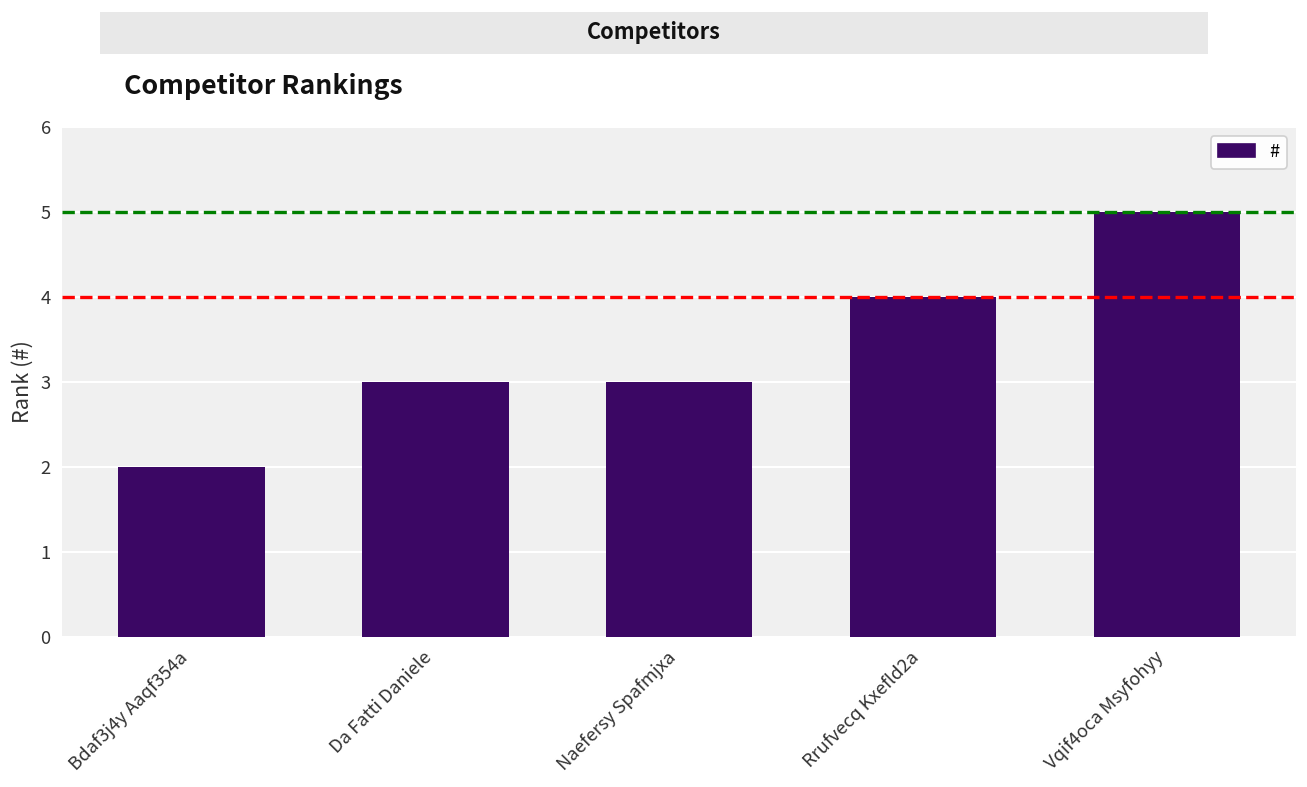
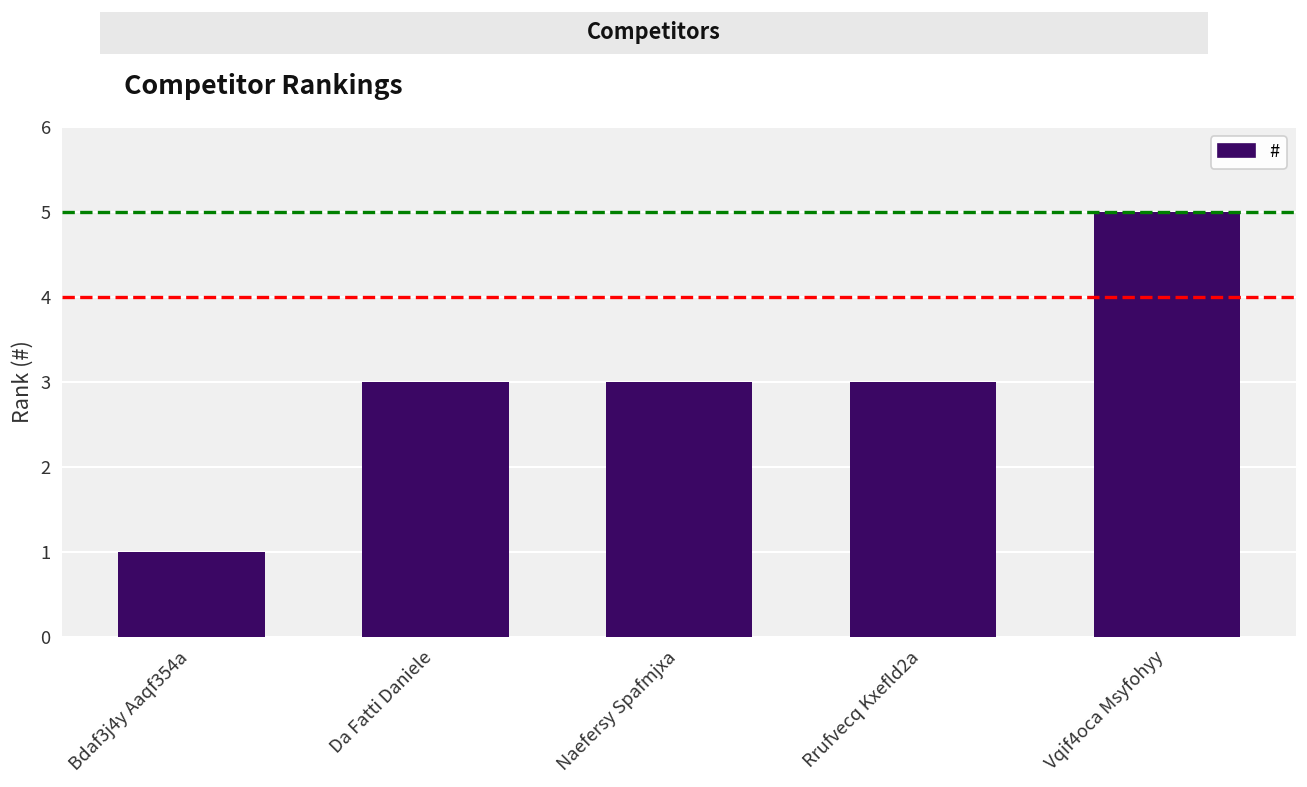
Bdaf3j4y Aaqf354a: 2 -> 1
Rrufvecq Kxefld2a: 4 -> 3
